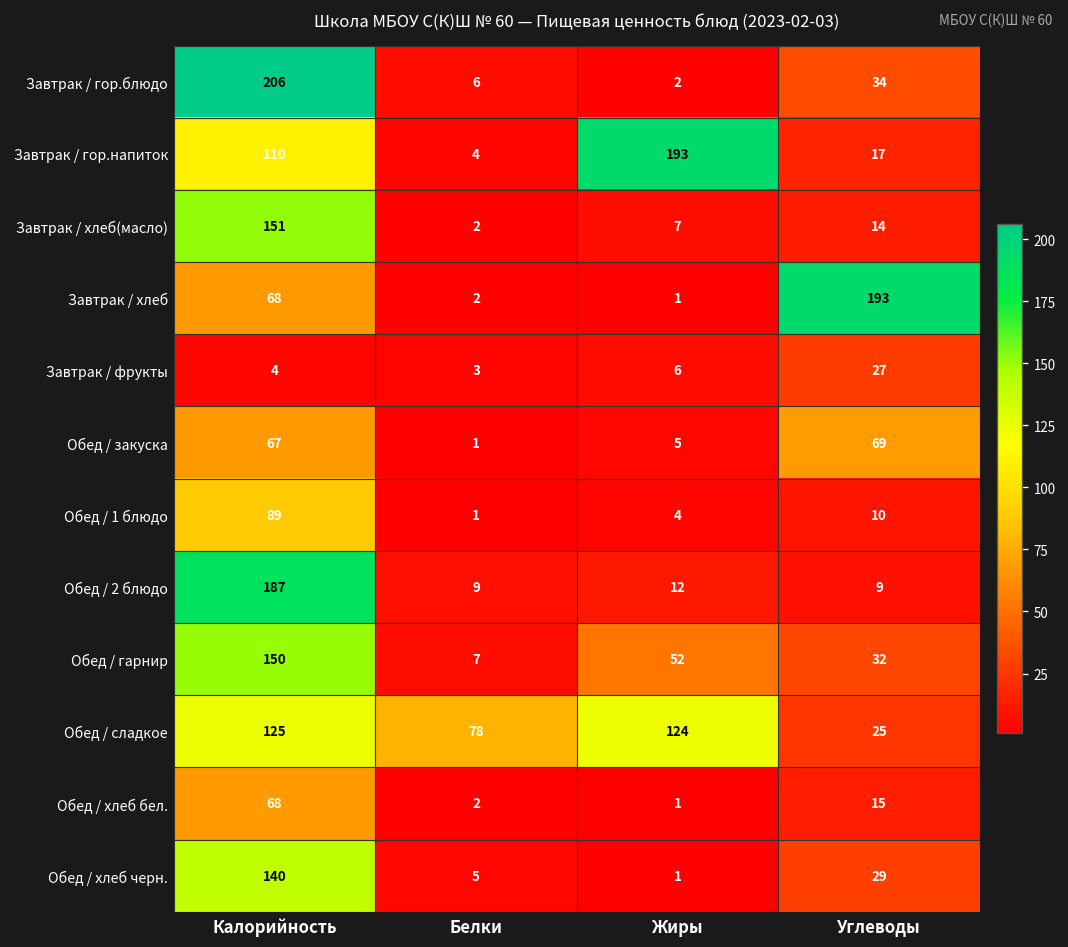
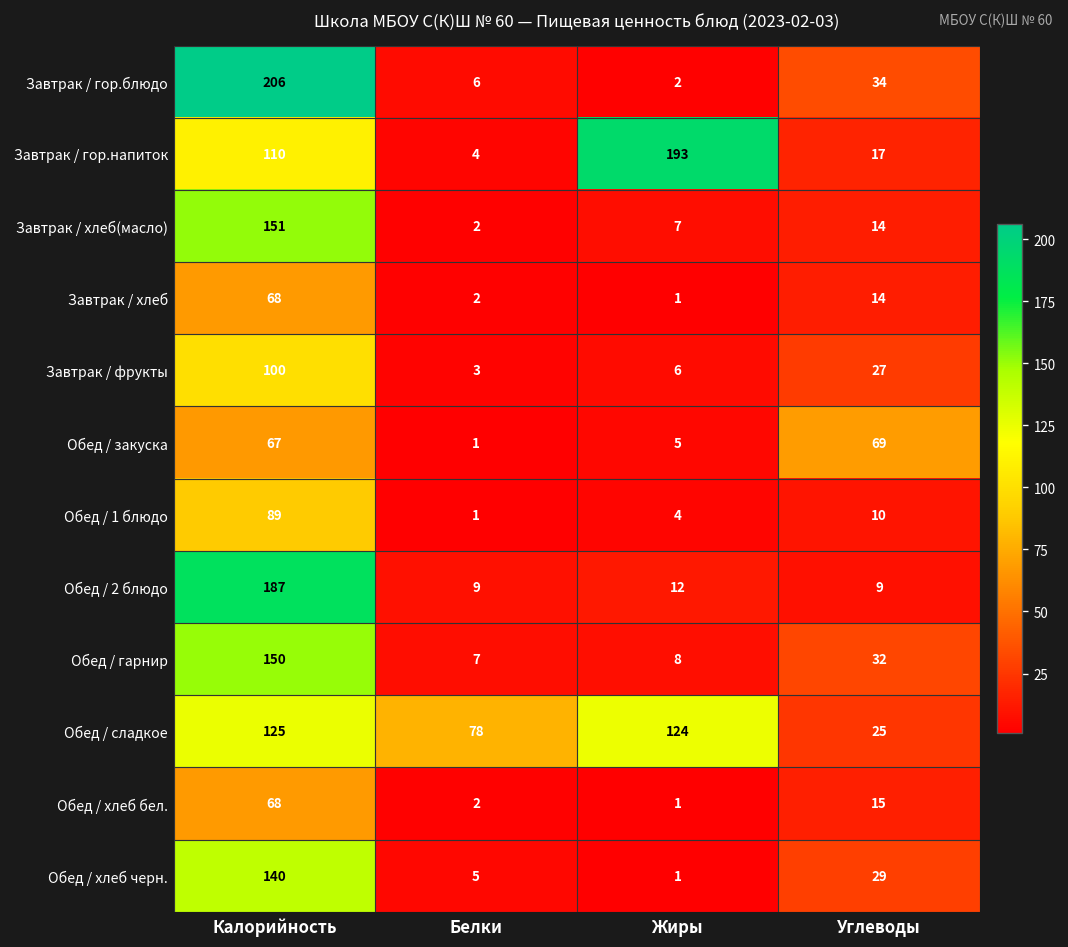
Завтрак / хлеб, Углеводы: 193 -> 14
Завтрак / фрукты, Калорийность: 4 -> 100
Обед / гарнир, Жиры: 52 -> 8
